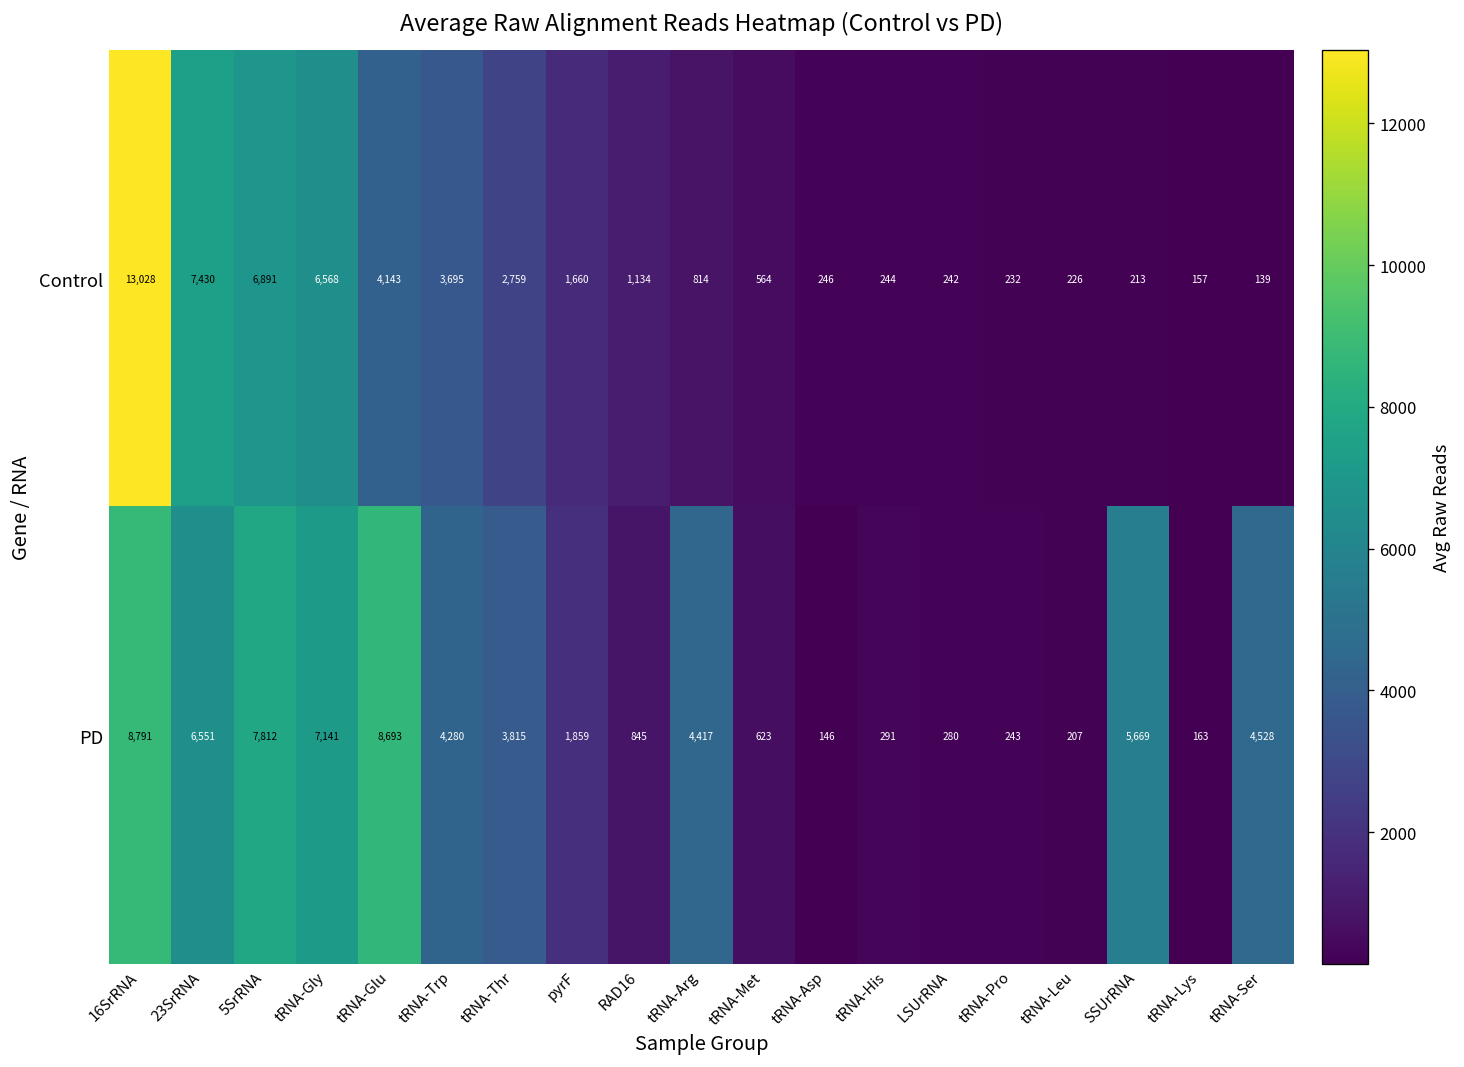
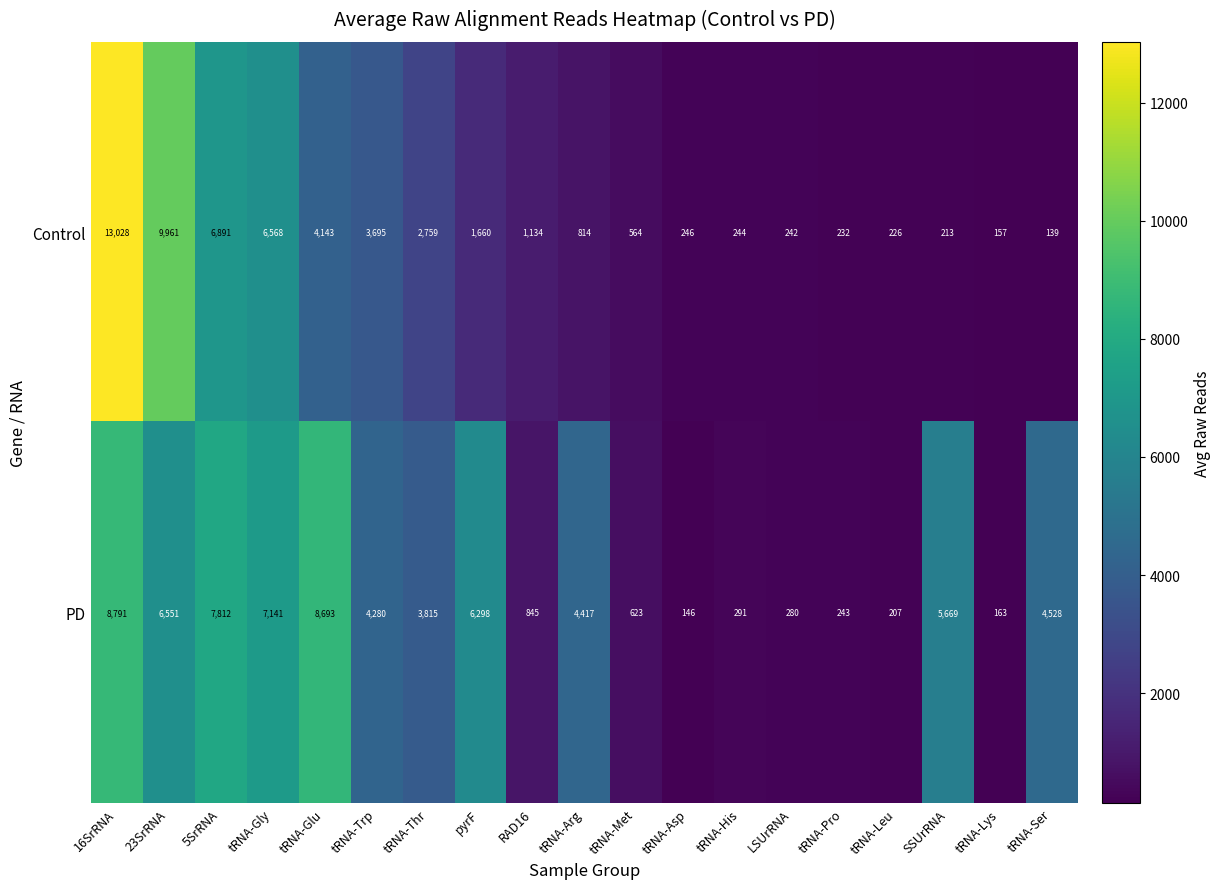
Control, 23SrRNA: 7,430 -> 9,961
PD, pyrF: 1,859 -> 6,298
